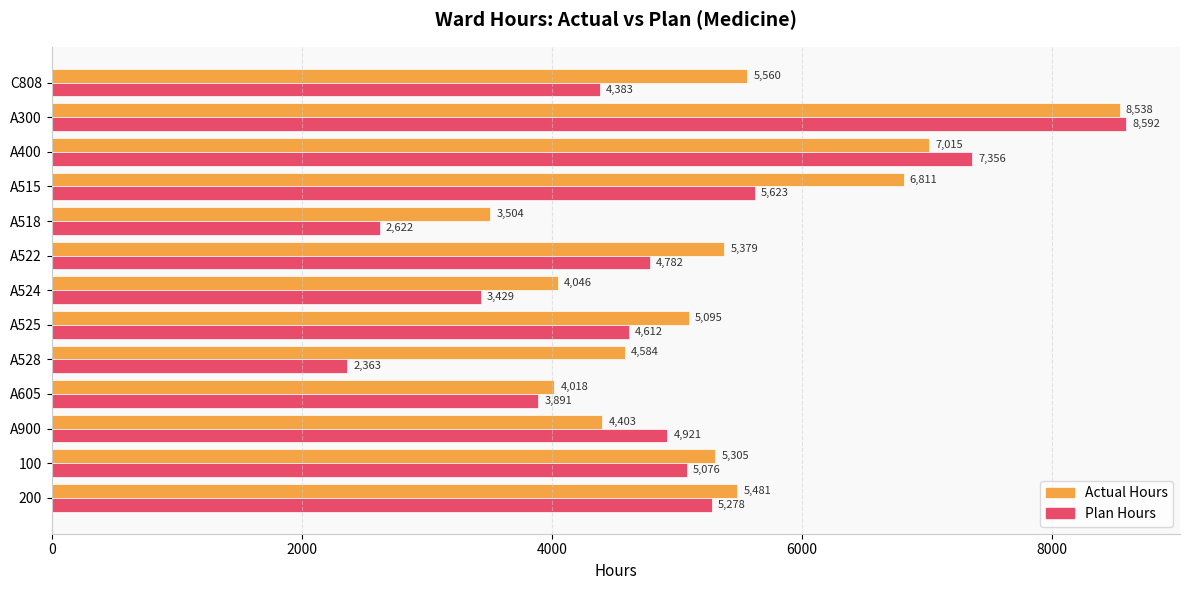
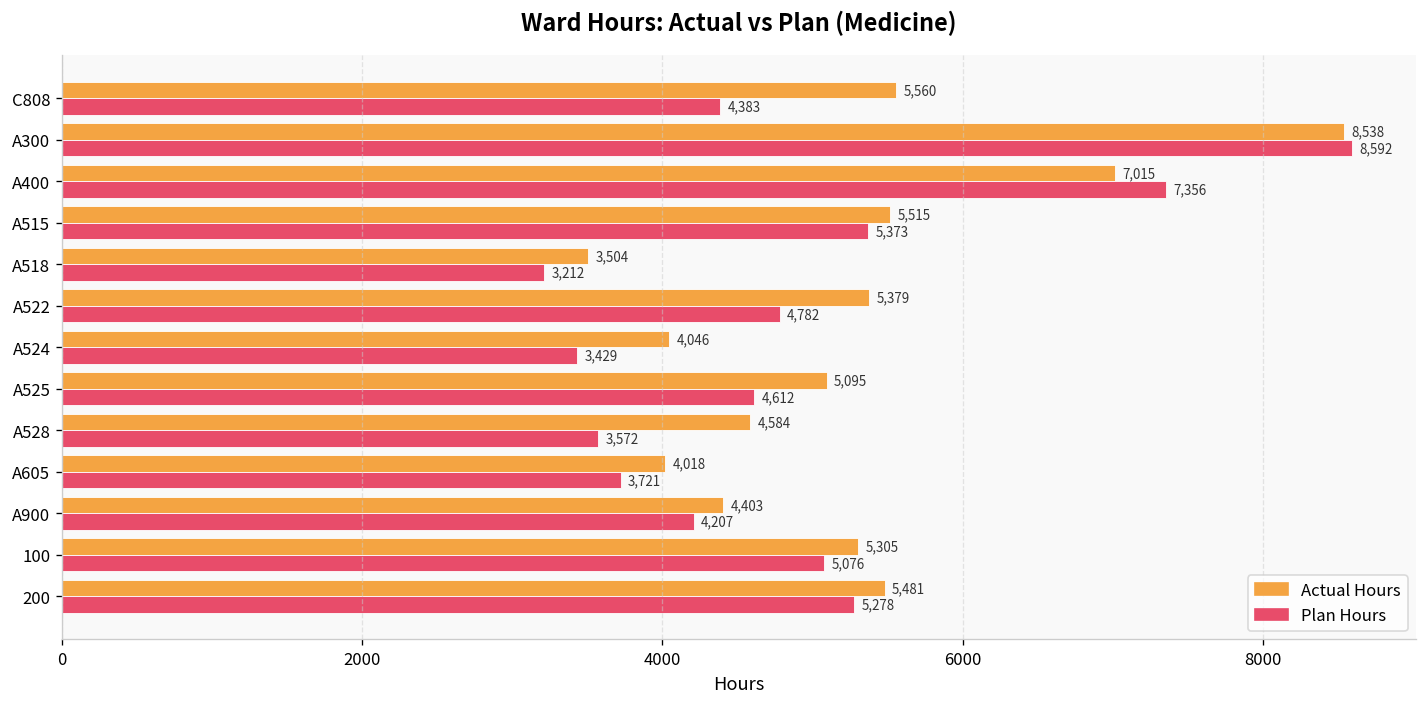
Actual Hours, A515: 6,811 -> 5,515
Plan Hours, A515: 5,623 -> 5,373
Plan Hours, A518: 2,622 -> 3,212
Plan Hours, A528: 2,363 -> 3,572
Plan Hours, A605: 3,891 -> 3,721
Plan Hours, A900: 4,921 -> 4,207
